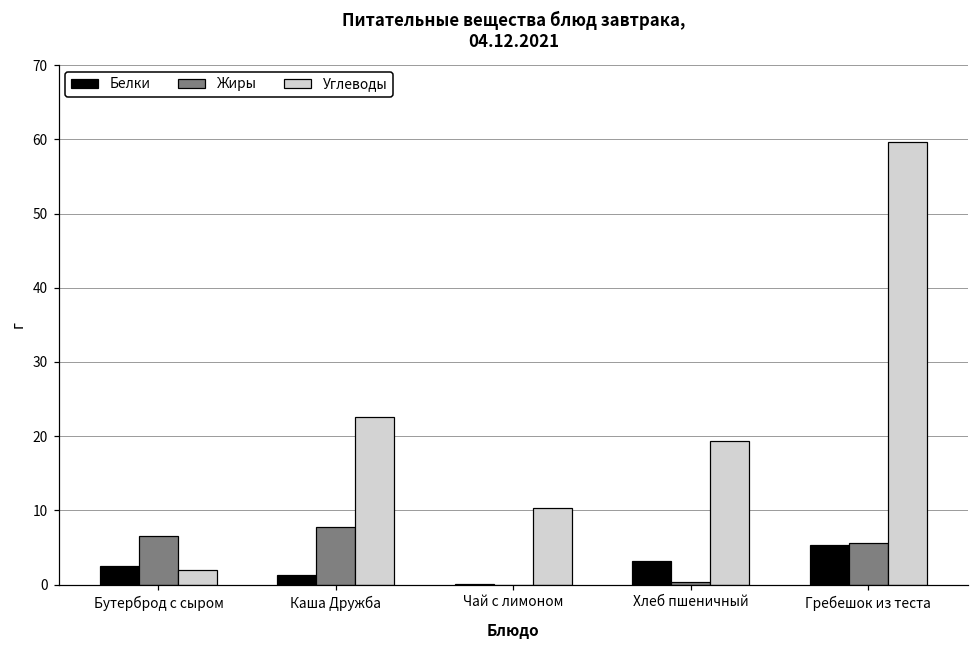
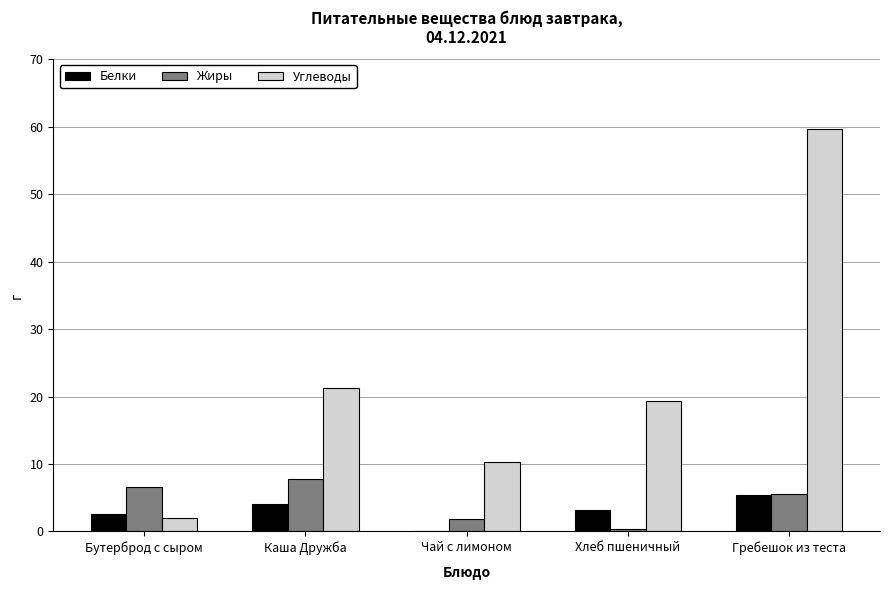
Белки, Каша Дружба: 1 -> 4
Углеводы, Каша Дружба: 23 -> 21
Жиры, Чай с лимоном: 0 -> 2
